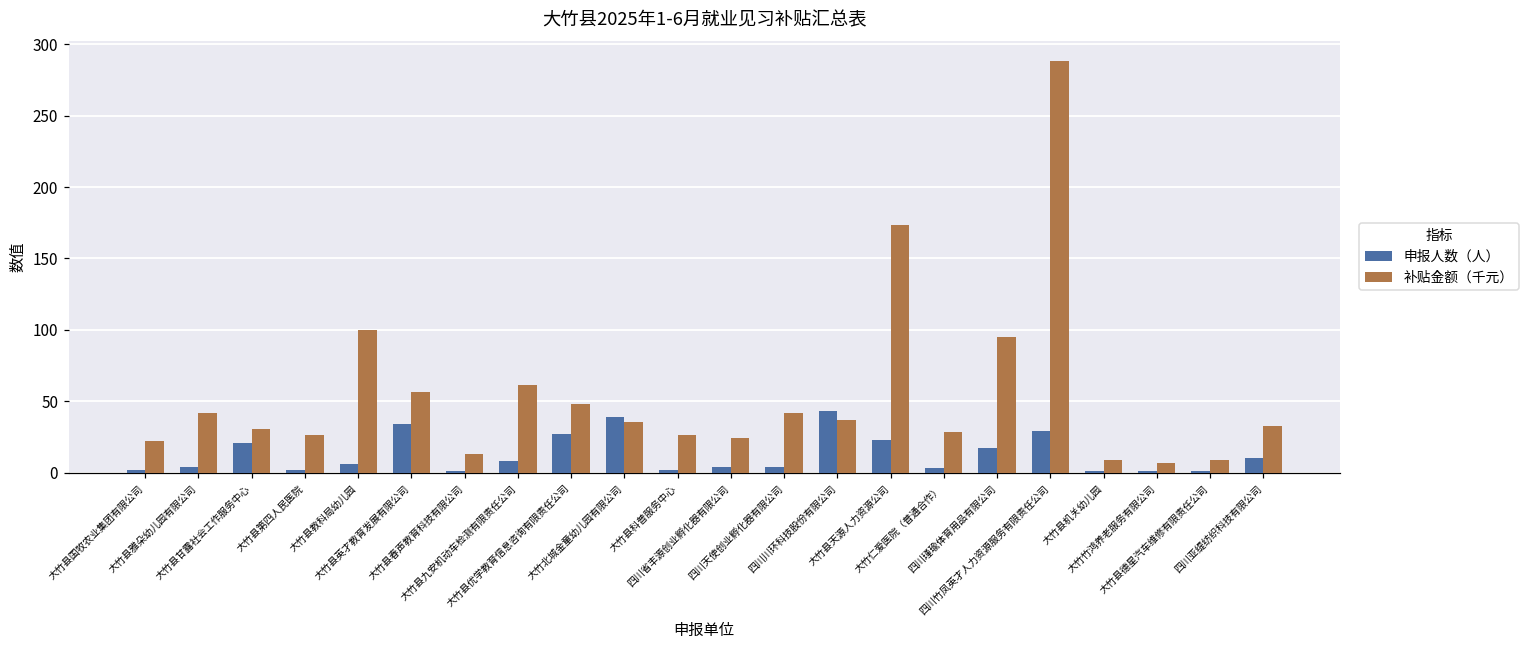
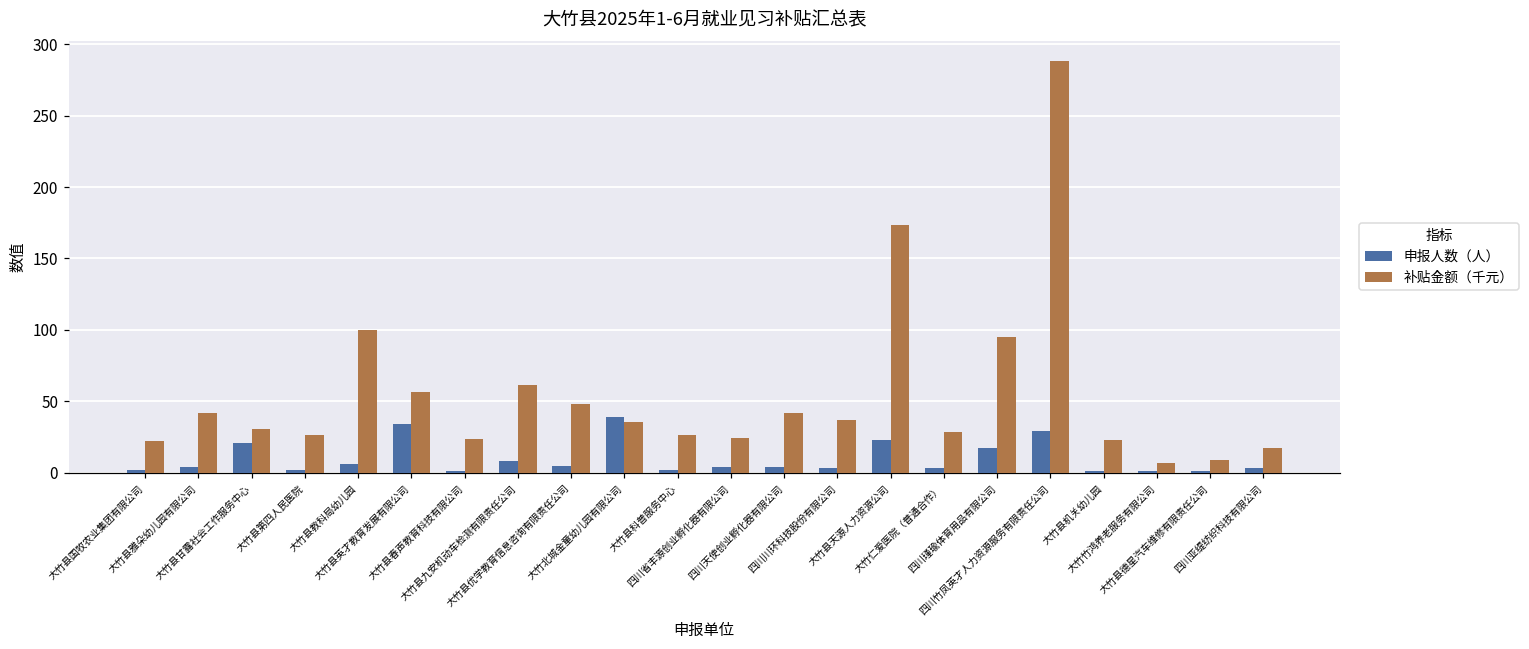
补贴金额（千元）, 大竹县春声教育科技有限公司: 13 -> 23
申报人数（人）, 大竹县优学教育信息咨询有限责任公司: 27 -> 5
申报人数（人）, 四川川环科技股份有限公司: 43 -> 3
补贴金额（千元）, 大竹县机关幼儿园: 9 -> 23
申报人数（人）, 四川亚缇纺织科技有限公司: 10 -> 3
补贴金额（千元）, 四川亚缇纺织科技有限公司: 33 -> 18
